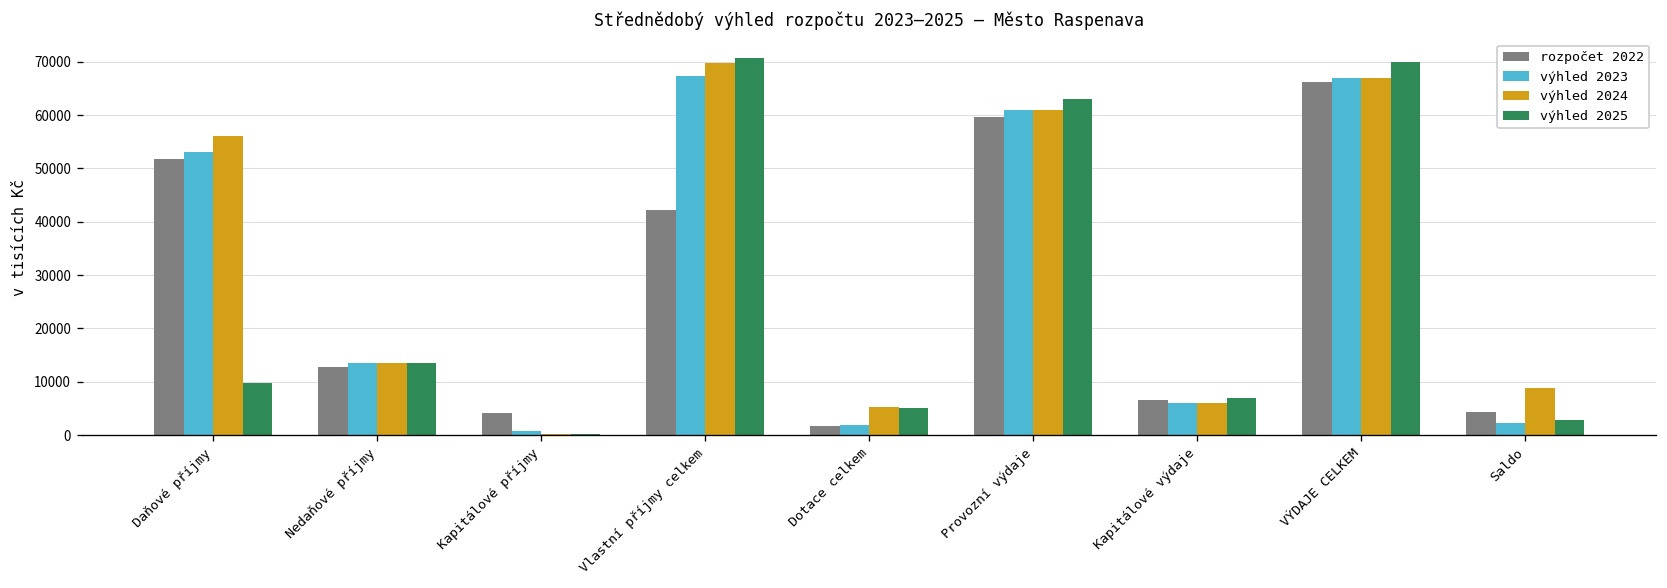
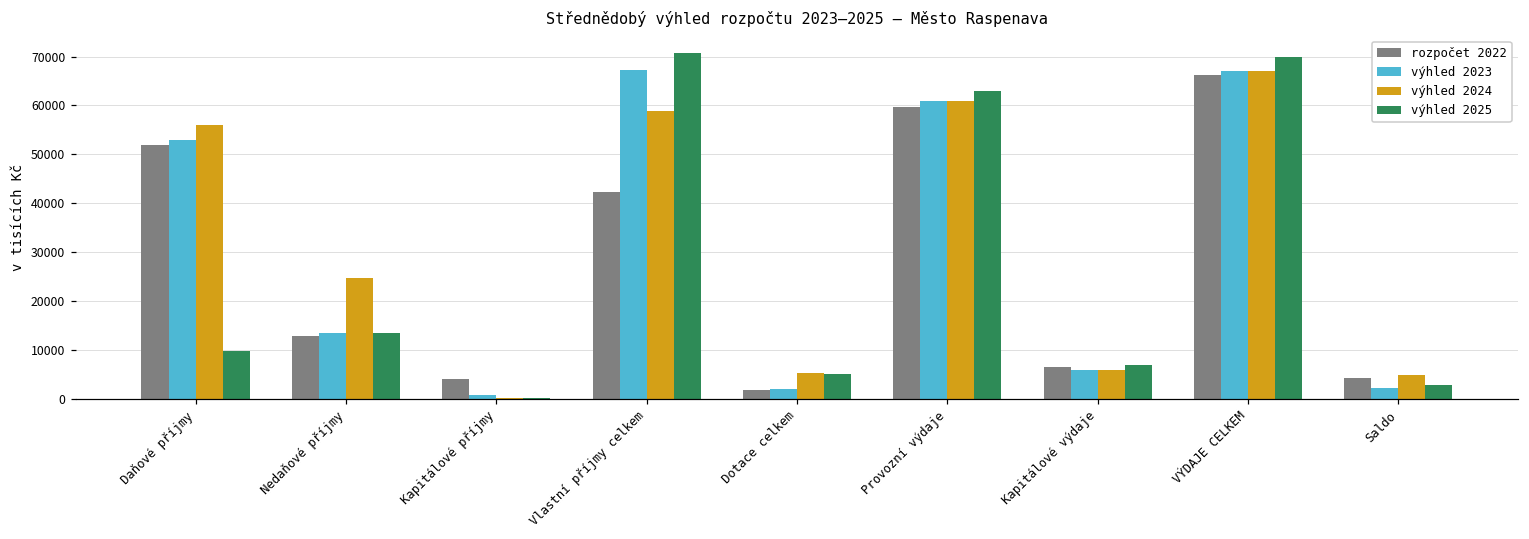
výhled 2024, Nedaňové příjmy: 14000 -> 25000
výhled 2024, Vlastní příjmy celkem: 70000 -> 59000
výhled 2024, Saldo: 9000 -> 5000
